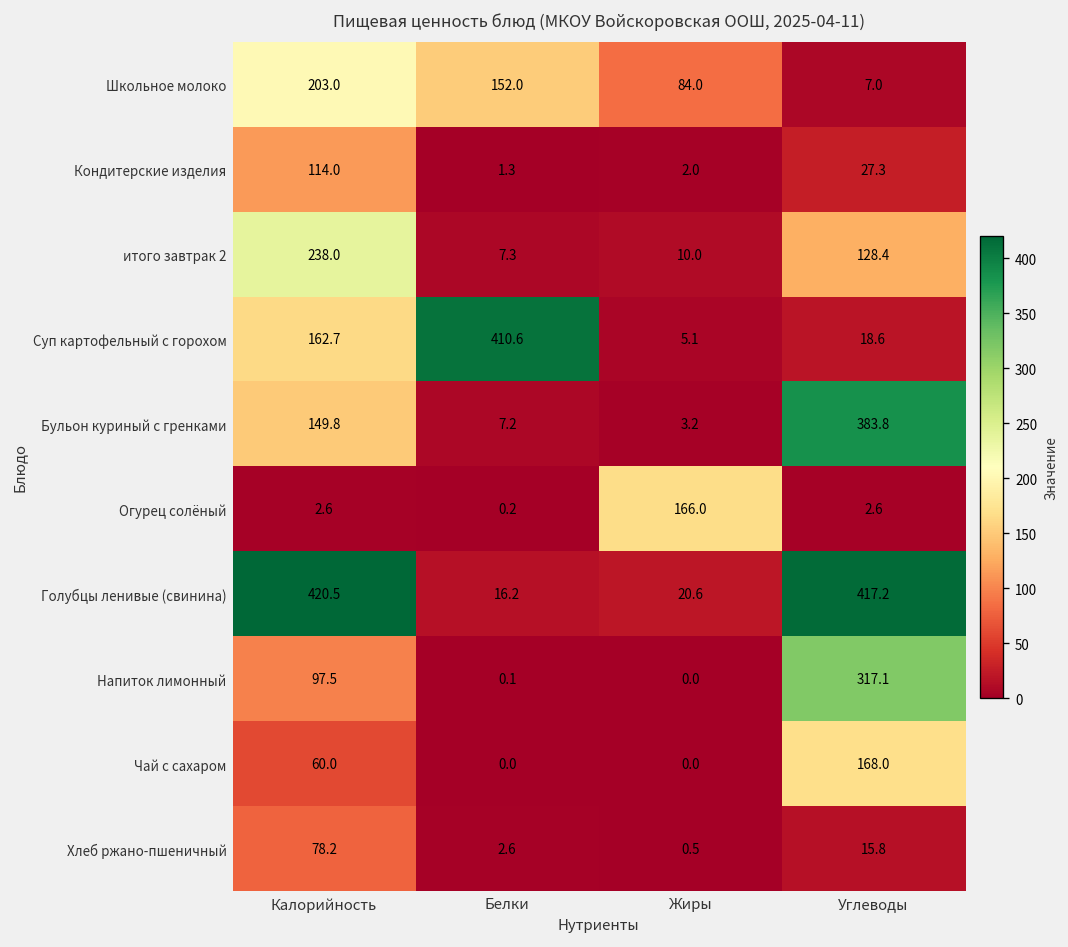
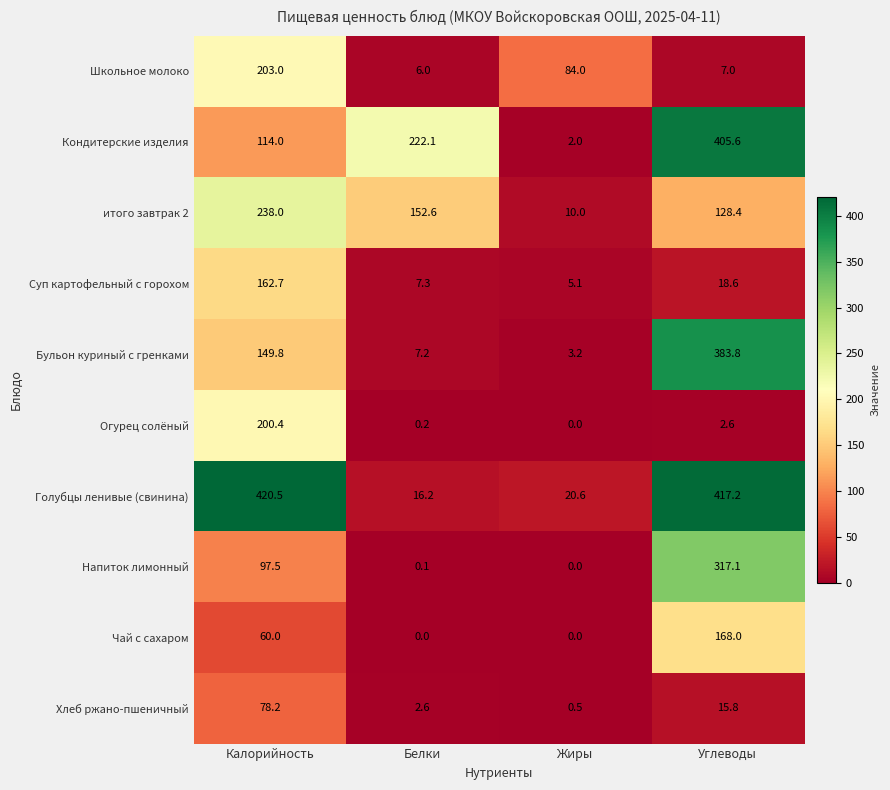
Школьное молоко, Белки: 152.0 -> 6.0
Кондитерские изделия, Белки: 1.3 -> 222.1
Кондитерские изделия, Углеводы: 27.3 -> 405.6
итого завтрак 2, Белки: 7.3 -> 152.6
Суп картофельный с горохом, Белки: 410.6 -> 7.3
Огурец солёный, Калорийность: 2.6 -> 200.4
Огурец солёный, Жиры: 166.0 -> 0.0
